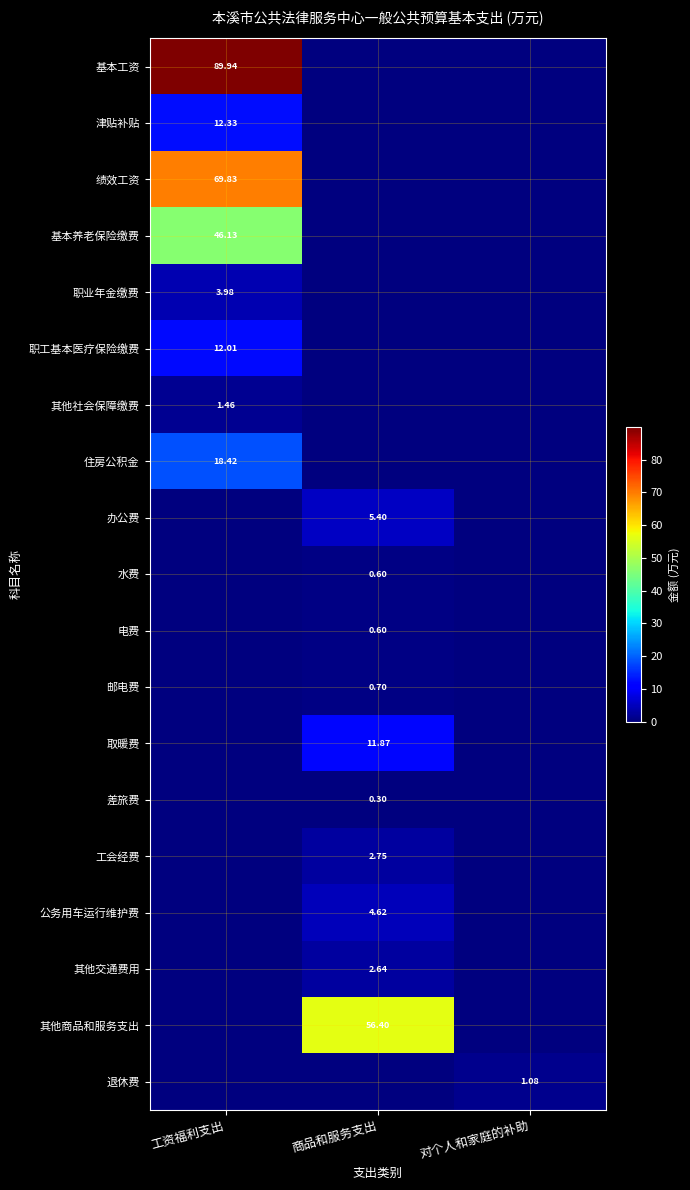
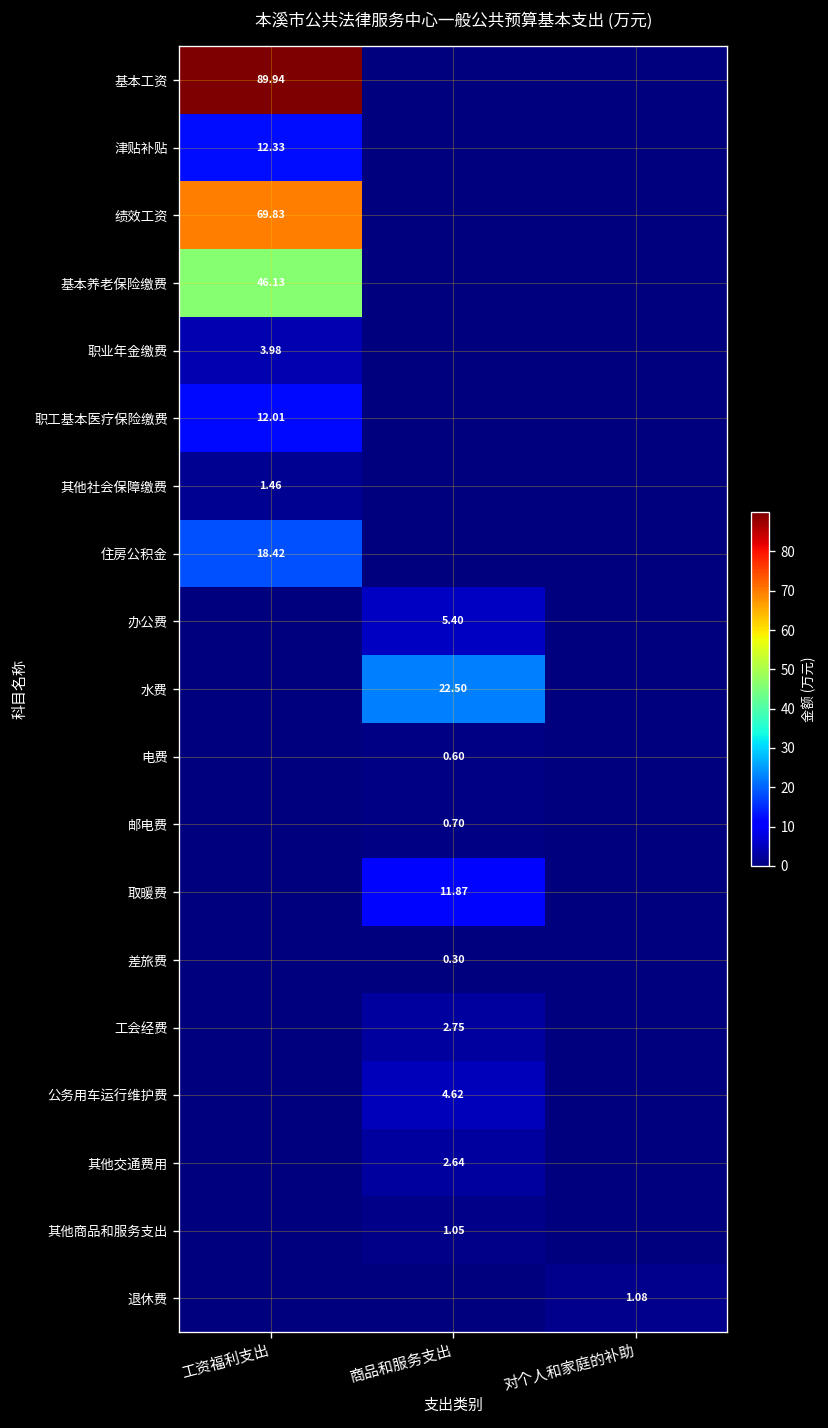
水费, 商品和服务支出: 0.60 -> 22.50
其他商品和服务支出, 商品和服务支出: 56.40 -> 1.05
